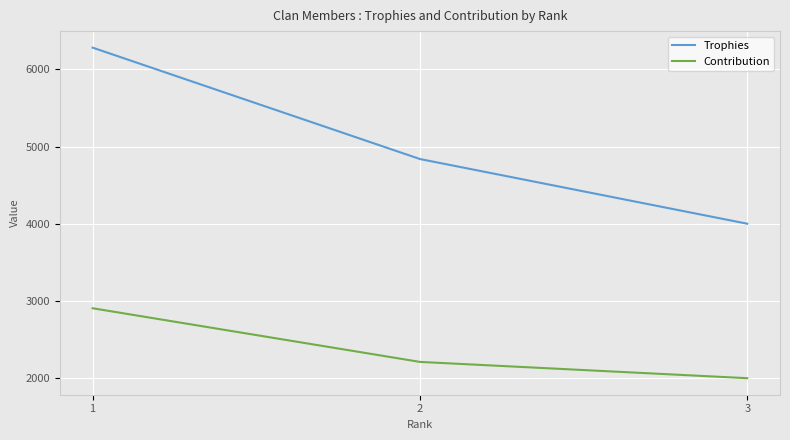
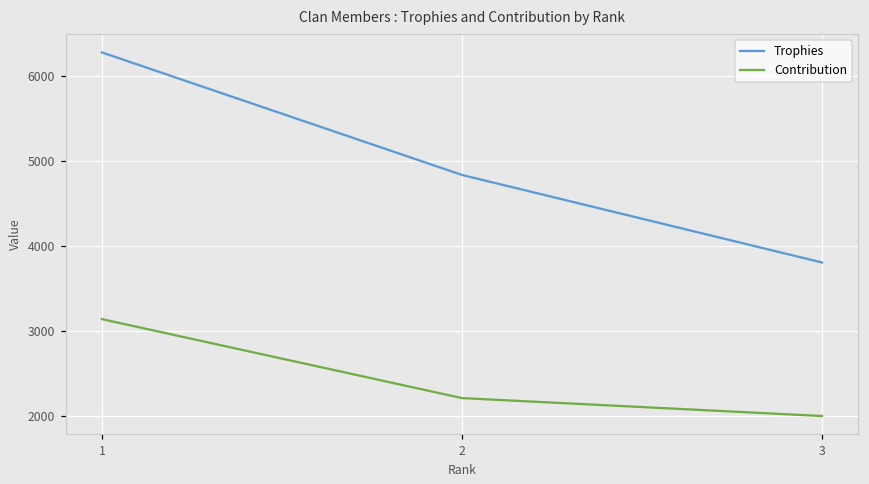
Contribution, 1: 2900 -> 3100
Trophies, 3: 4000 -> 3800
